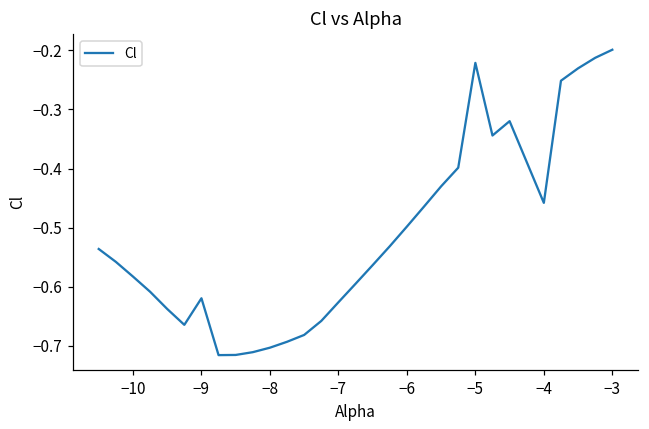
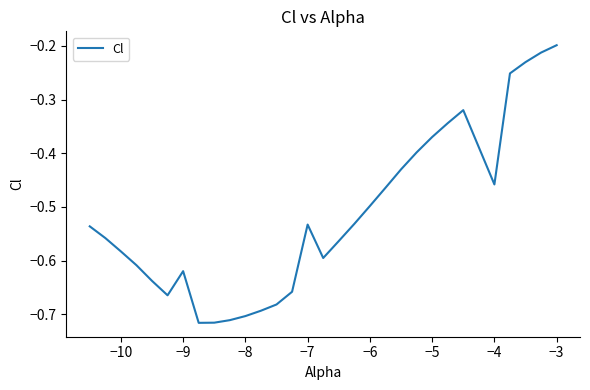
−7: -0.63 -> -0.53
−5: -0.22 -> -0.37
